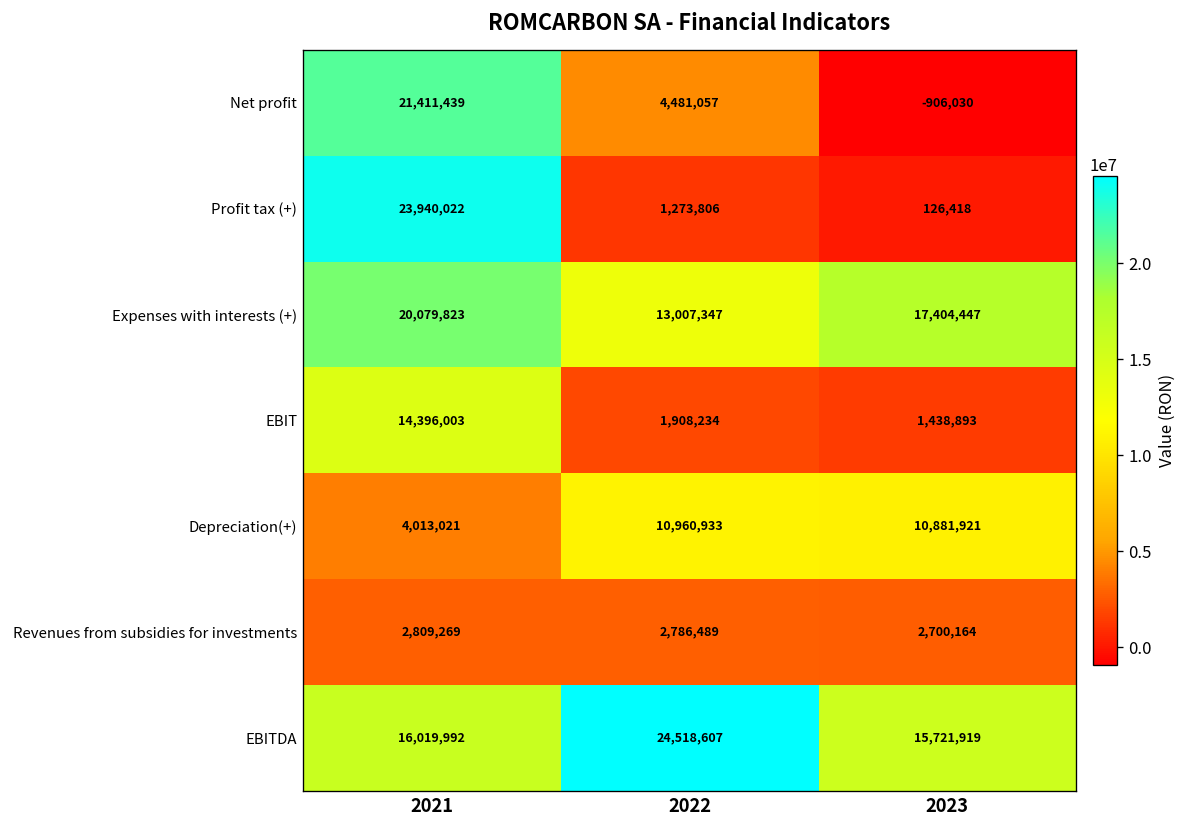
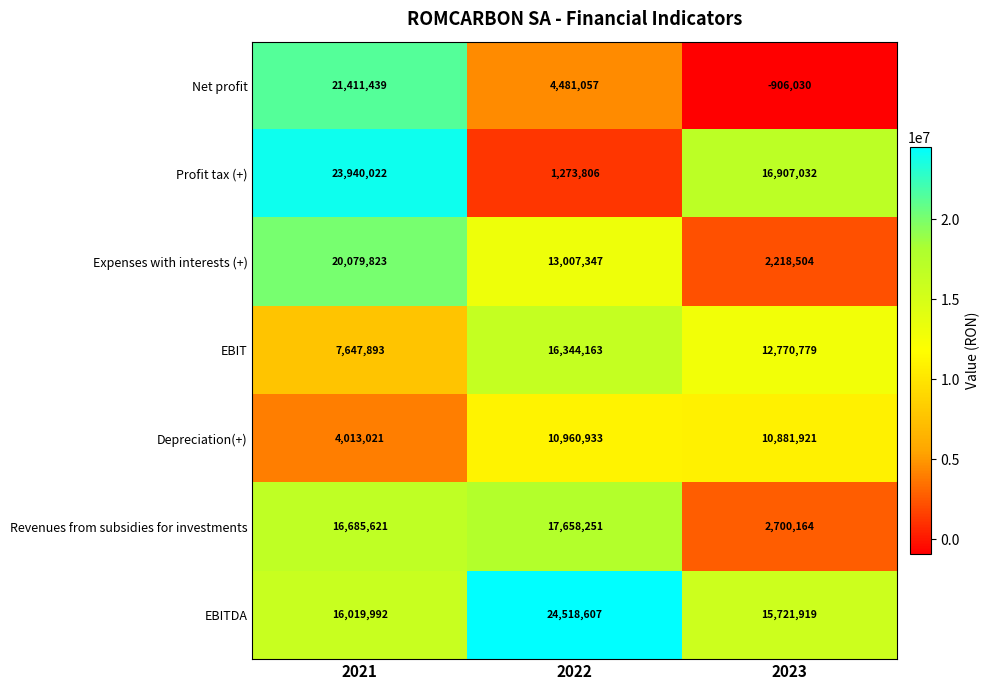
Profit tax (+), 2023: 126,418 -> 16,907,032
Expenses with interests (+), 2023: 17,404,447 -> 2,218,504
EBIT, 2021: 14,396,003 -> 7,647,893
EBIT, 2022: 1,908,234 -> 16,344,163
EBIT, 2023: 1,438,893 -> 12,770,779
Revenues from subsidies for investments, 2021: 2,809,269 -> 16,685,621
Revenues from subsidies for investments, 2022: 2,786,489 -> 17,658,251
